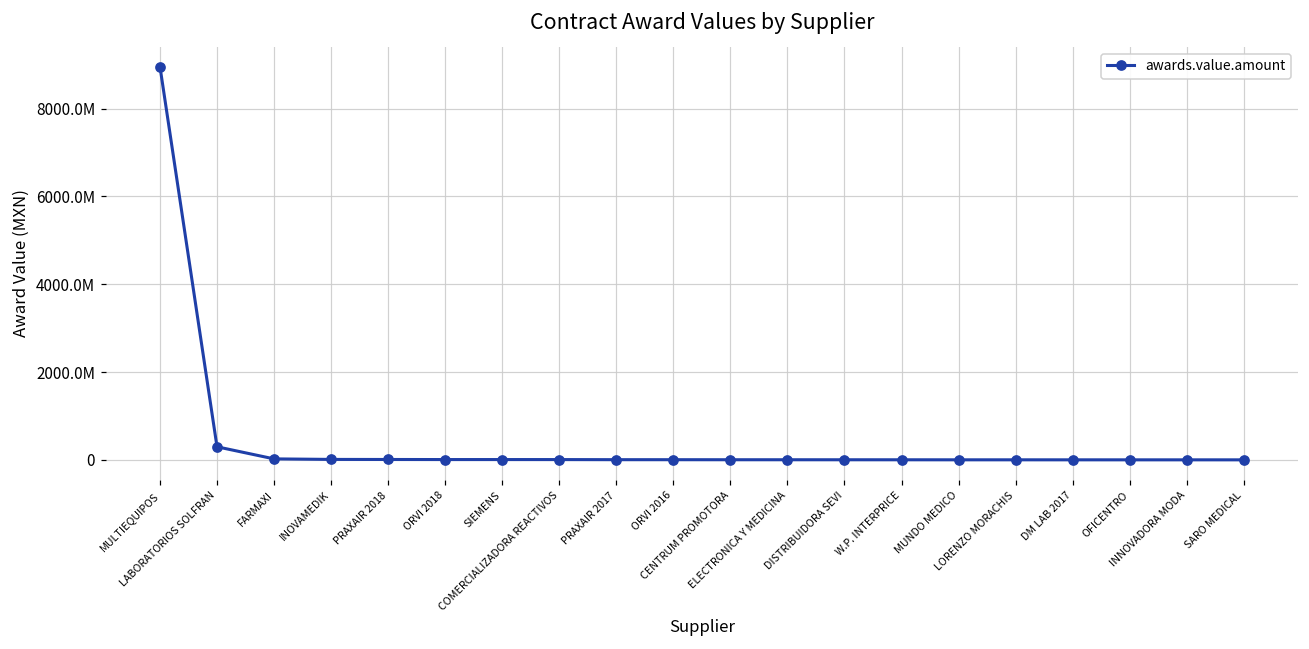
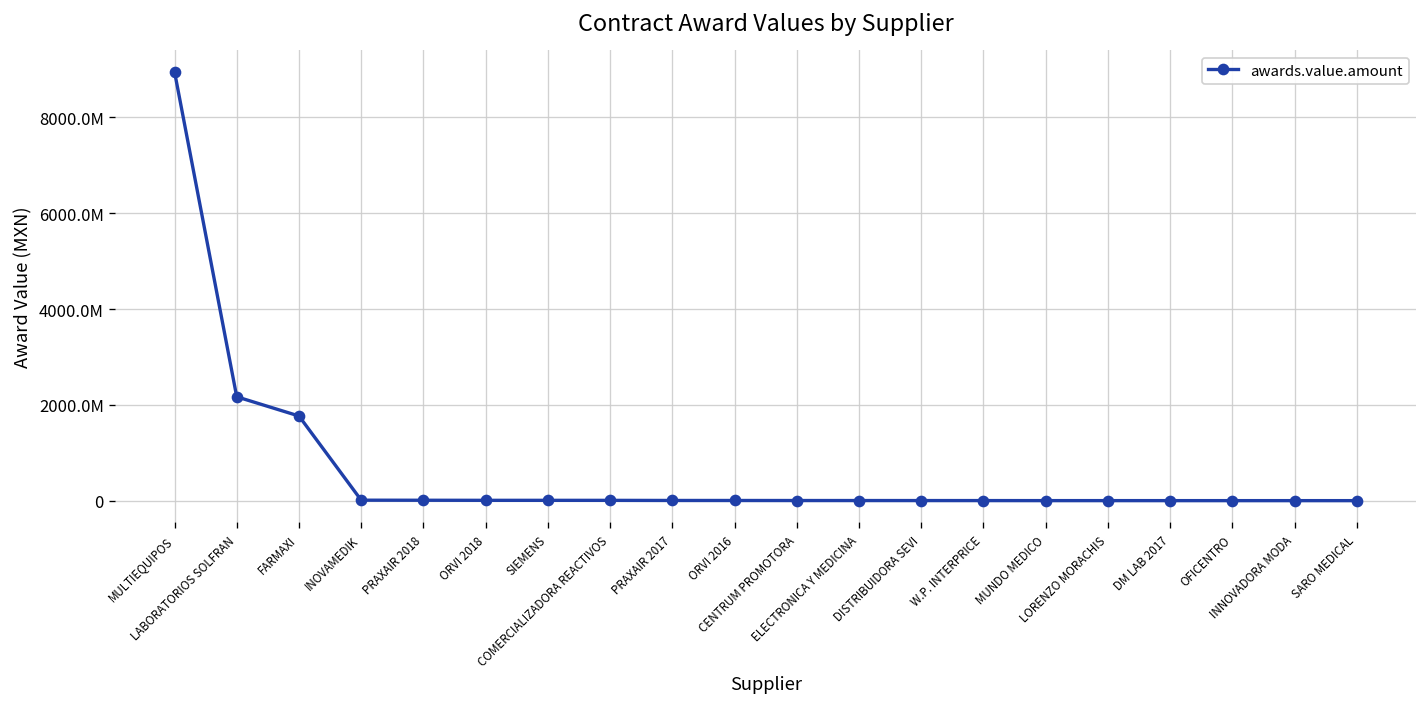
LABORATORIOS SOLFRAN: 300000000 -> 2200000000
FARMAXI: 0 -> 1800000000
